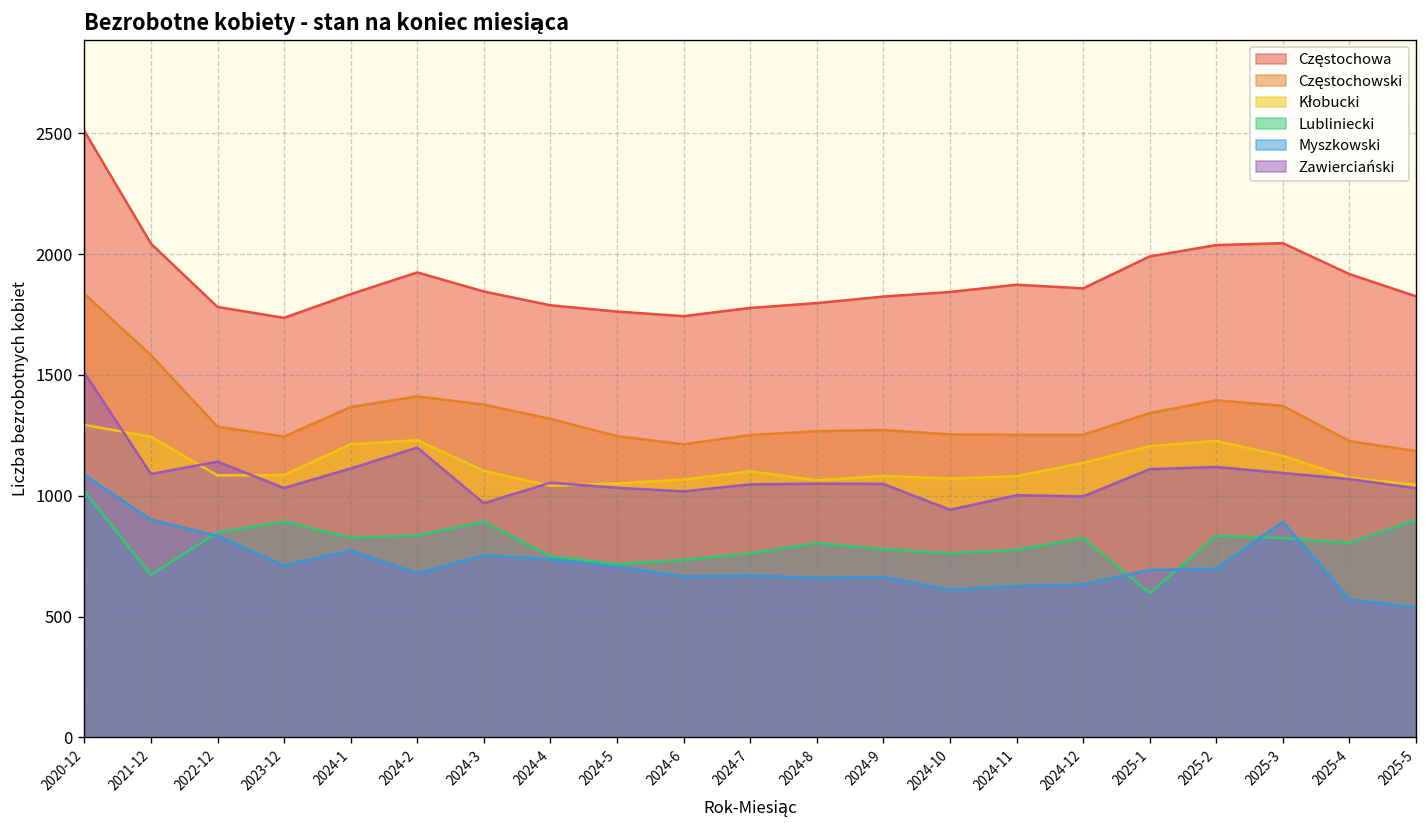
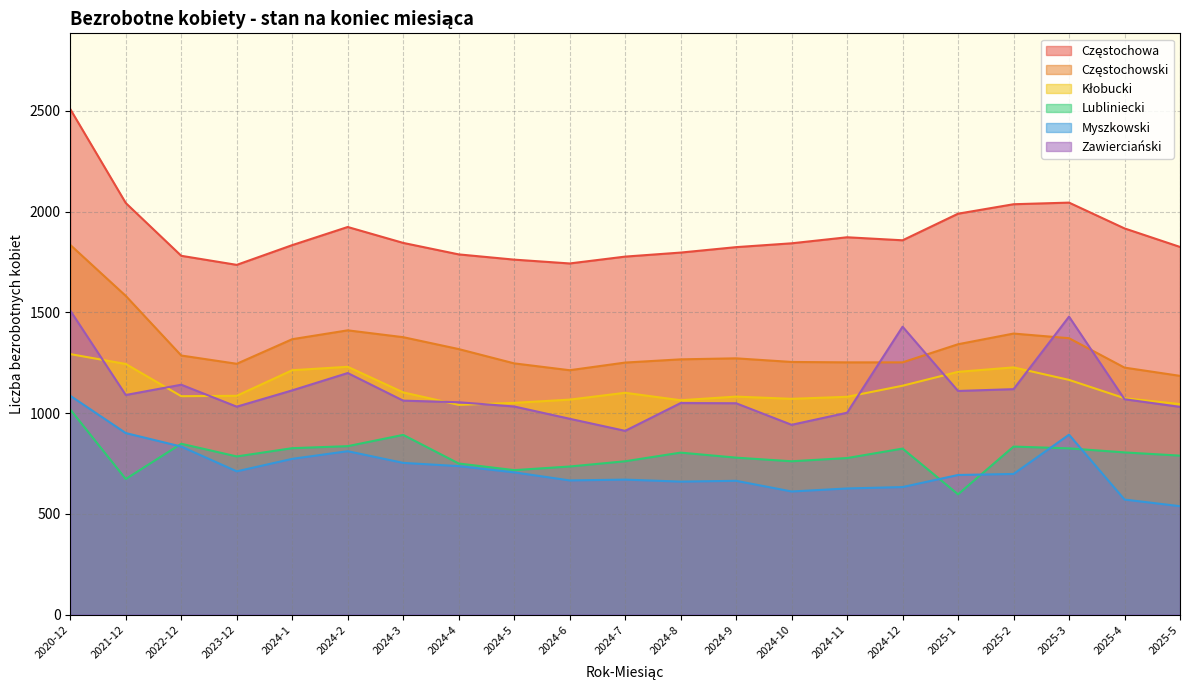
Lubliniecki, 2023-12: 890 -> 790
Myszkowski, 2024-2: 680 -> 810
Zawierciański, 2024-3: 970 -> 1060
Zawierciański, 2024-6: 1020 -> 970
Zawierciański, 2024-7: 1050 -> 910
Zawierciański, 2024-12: 1000 -> 1430
Zawierciański, 2025-3: 1090 -> 1480
Lubliniecki, 2025-5: 900 -> 790
